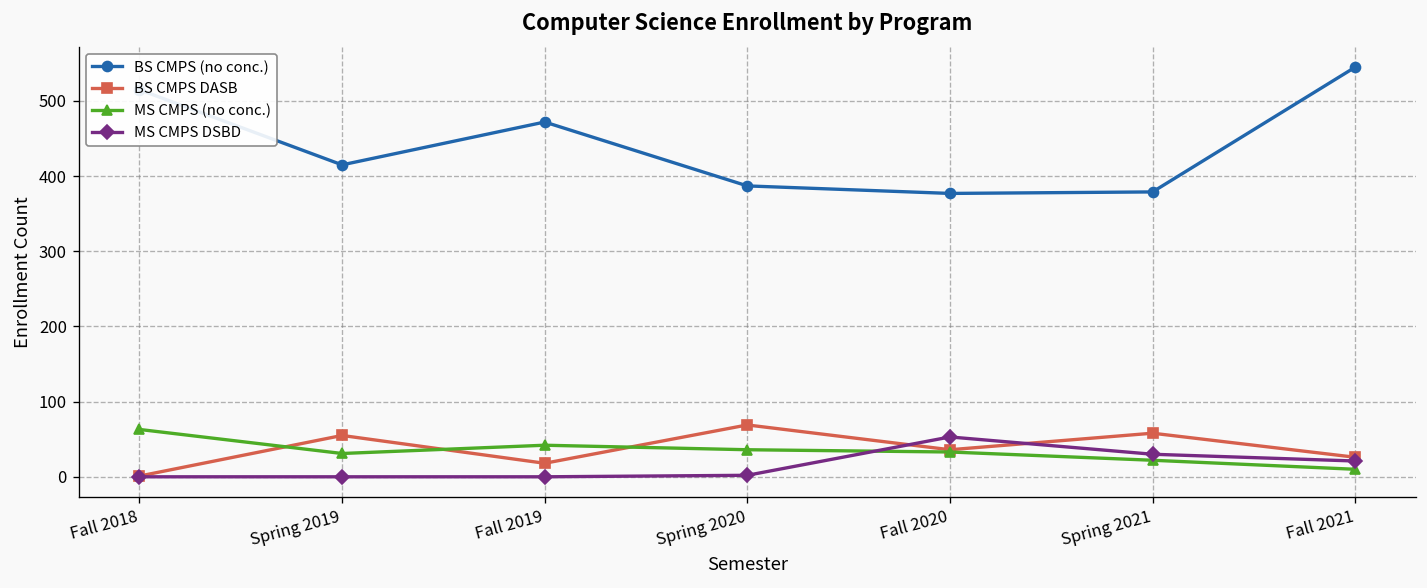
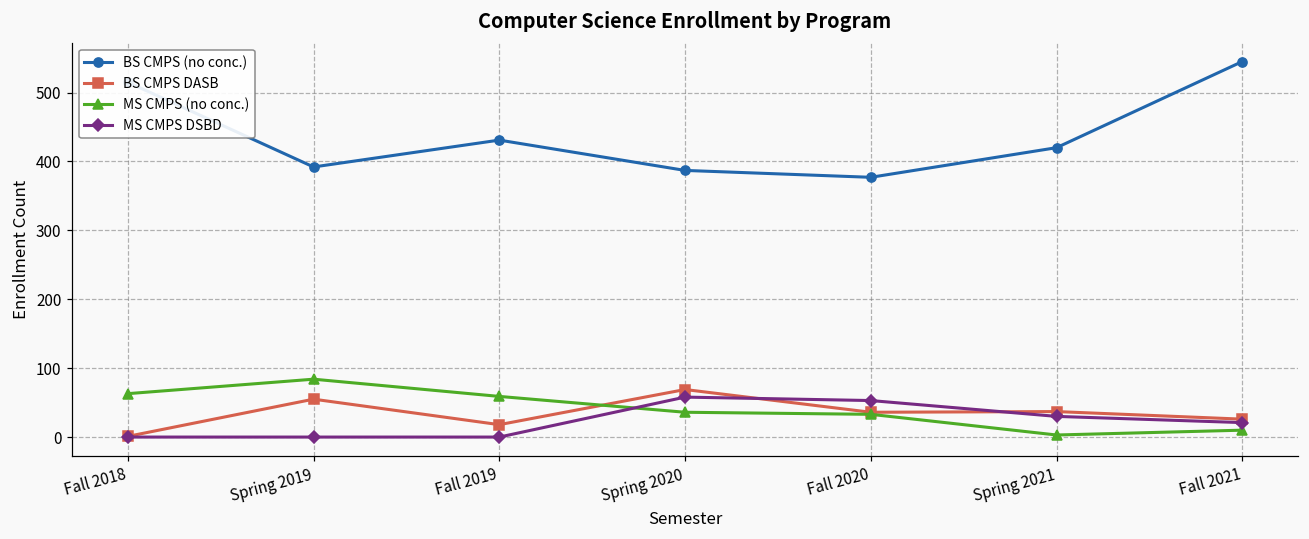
BS CMPS (no conc.), Spring 2019: 420 -> 390
MS CMPS (no conc.), Spring 2019: 30 -> 80
BS CMPS (no conc.), Fall 2019: 470 -> 430
MS CMPS (no conc.), Fall 2019: 40 -> 60
MS CMPS DSBD, Spring 2020: 0 -> 60
BS CMPS (no conc.), Spring 2021: 380 -> 420
BS CMPS DASB, Spring 2021: 60 -> 40
MS CMPS (no conc.), Spring 2021: 20 -> 0
